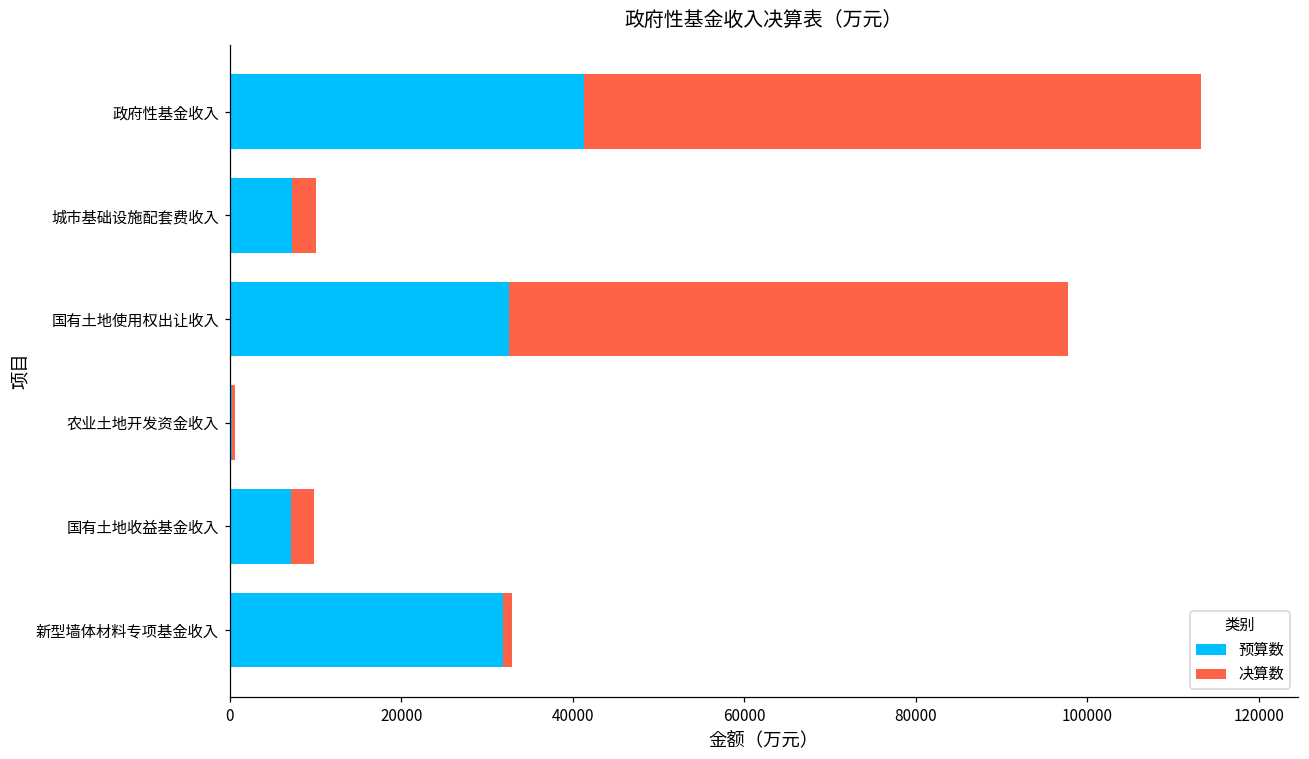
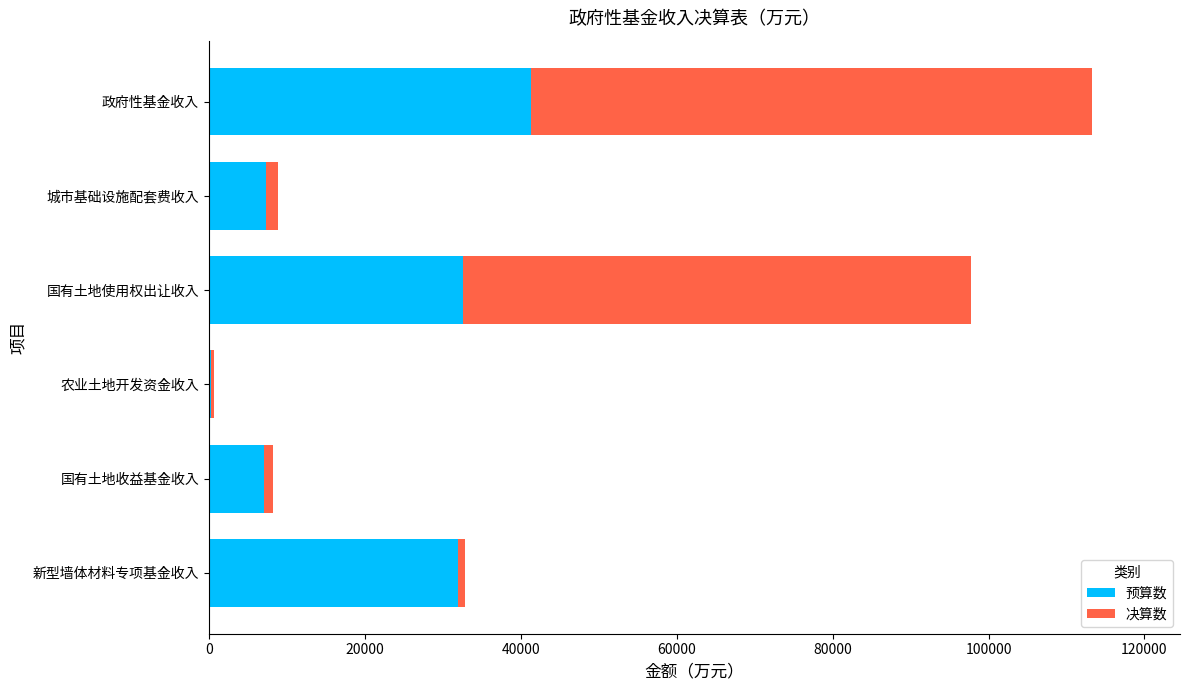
决算数, 城市基础设施配套费收入: 3000 -> 2000
决算数, 国有土地收益基金收入: 3000 -> 1000
